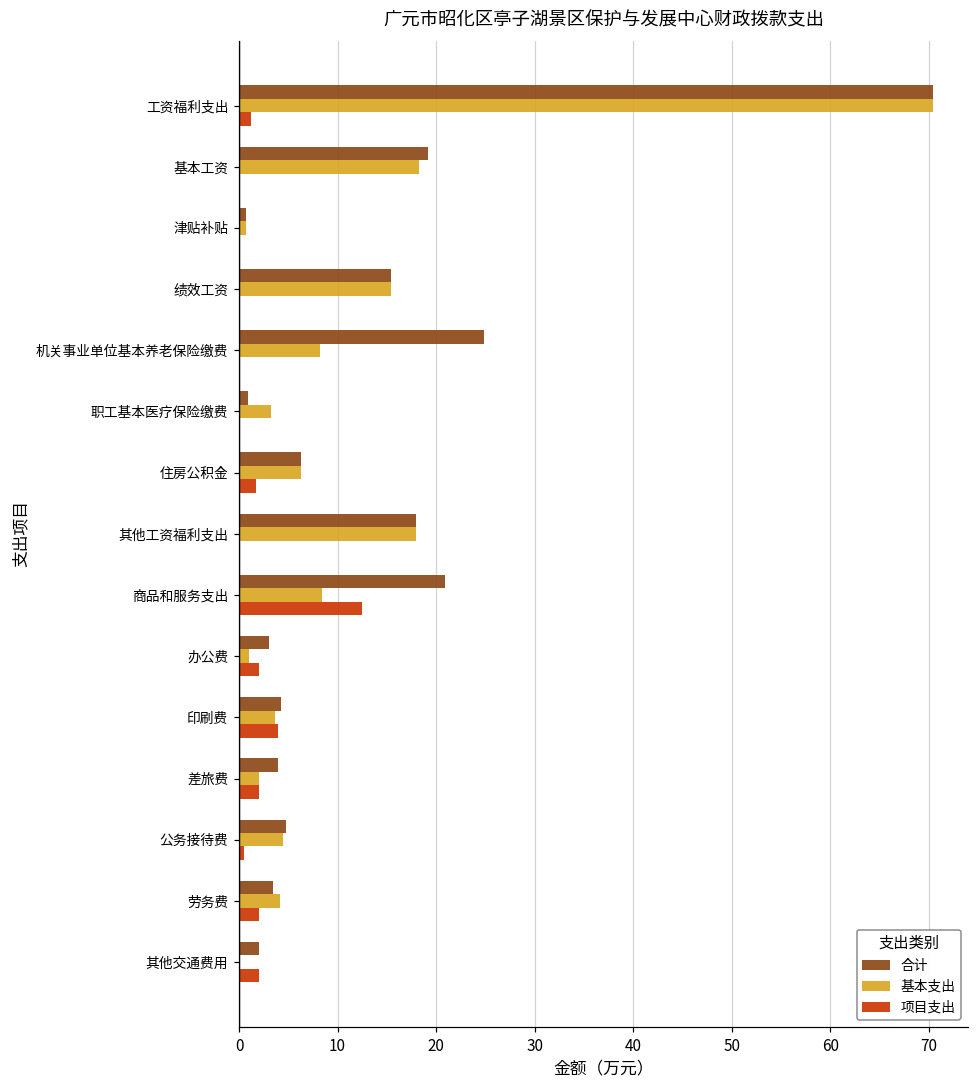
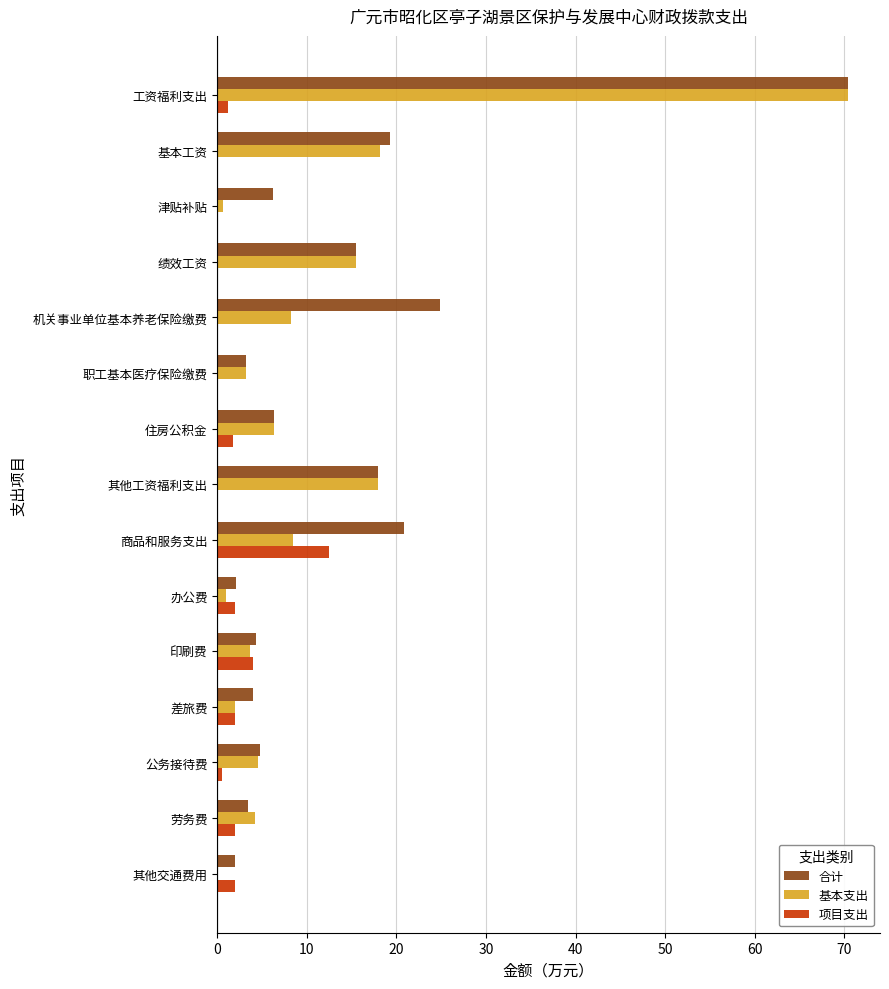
合计, 津贴补贴: 1 -> 6
合计, 职工基本医疗保险缴费: 1 -> 3
合计, 办公费: 3 -> 2
